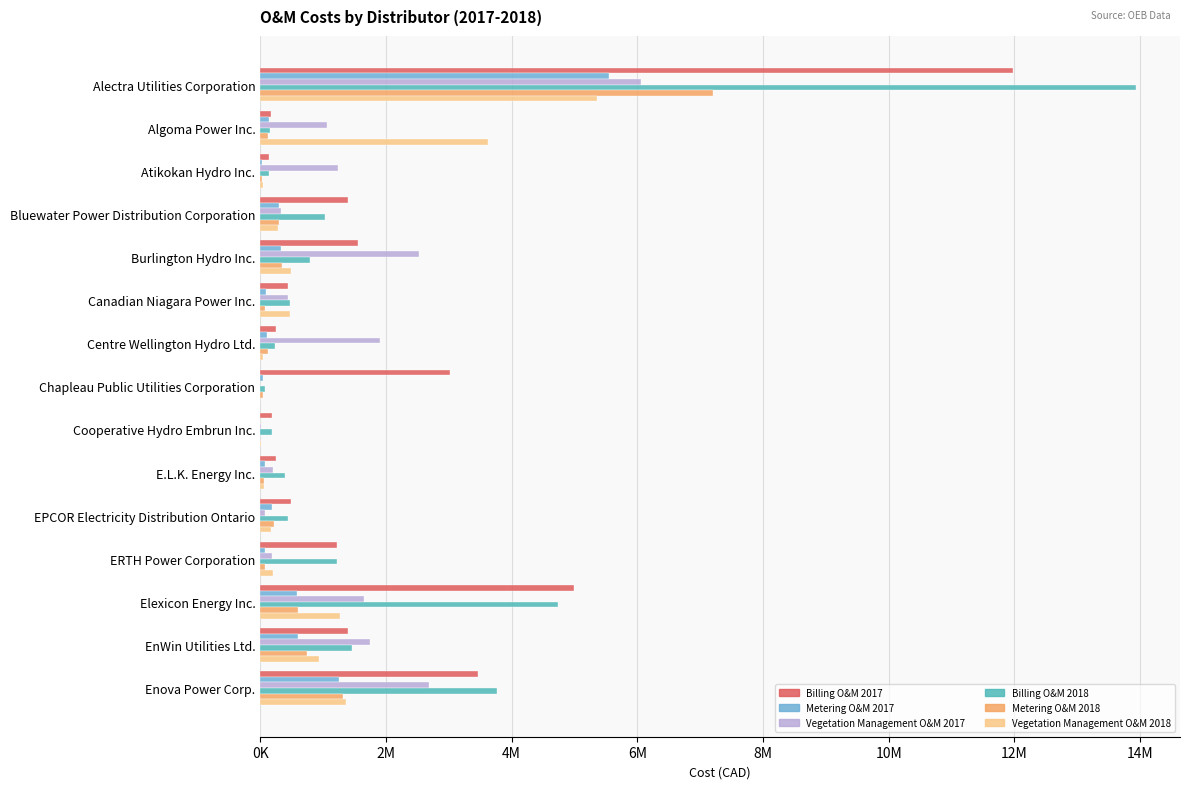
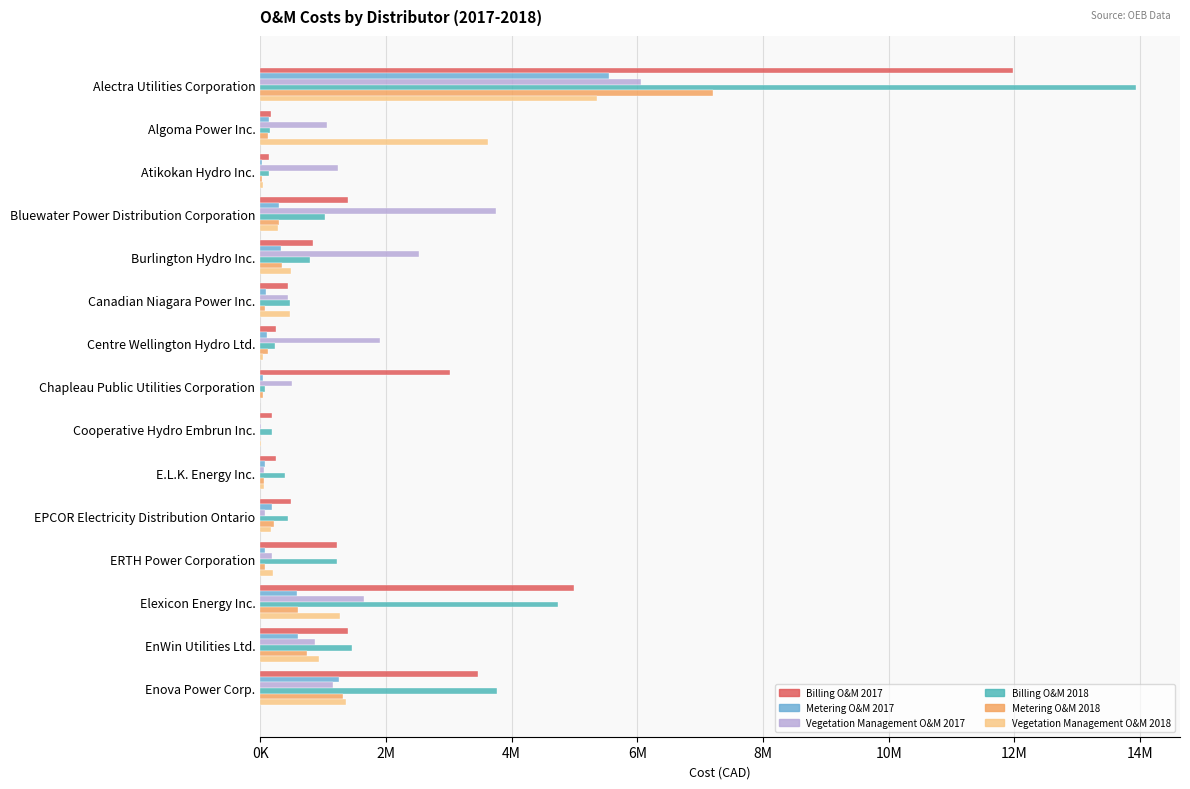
Vegetation Management O&M 2017, Bluewater Power Distribution Corporation: 300000 -> 3800000
Billing O&M 2017, Burlington Hydro Inc.: 1600000 -> 800000
Vegetation Management O&M 2017, Chapleau Public Utilities Corporation: 0 -> 500000
Vegetation Management O&M 2017, E.L.K. Energy Inc.: 200000 -> 100000
Vegetation Management O&M 2017, EnWin Utilities Ltd.: 1700000 -> 900000
Vegetation Management O&M 2017, Enova Power Corp.: 2700000 -> 1100000
